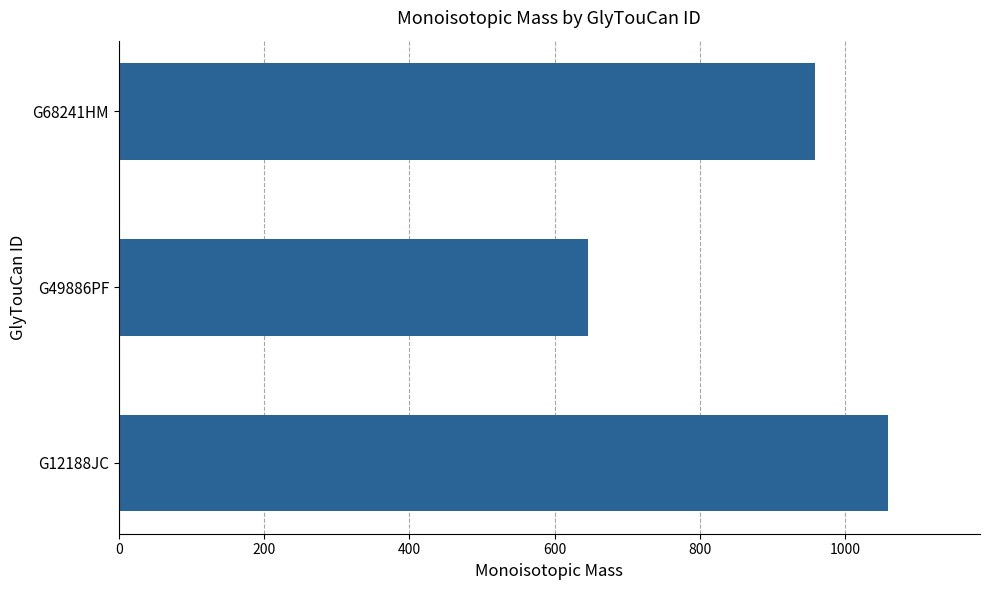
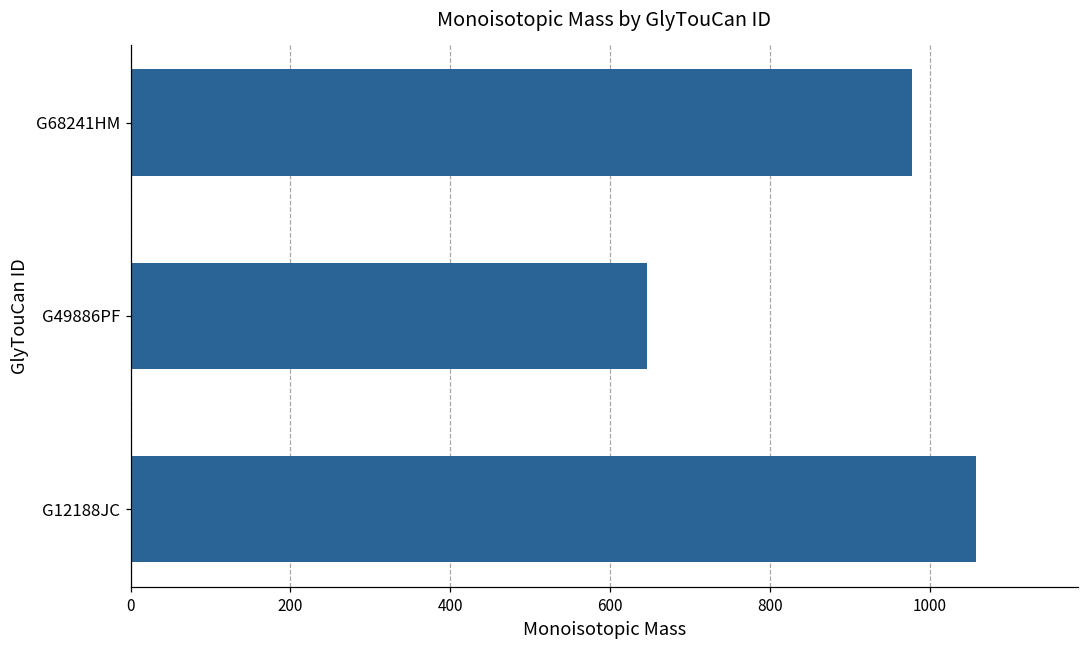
G68241HM: 960 -> 980
